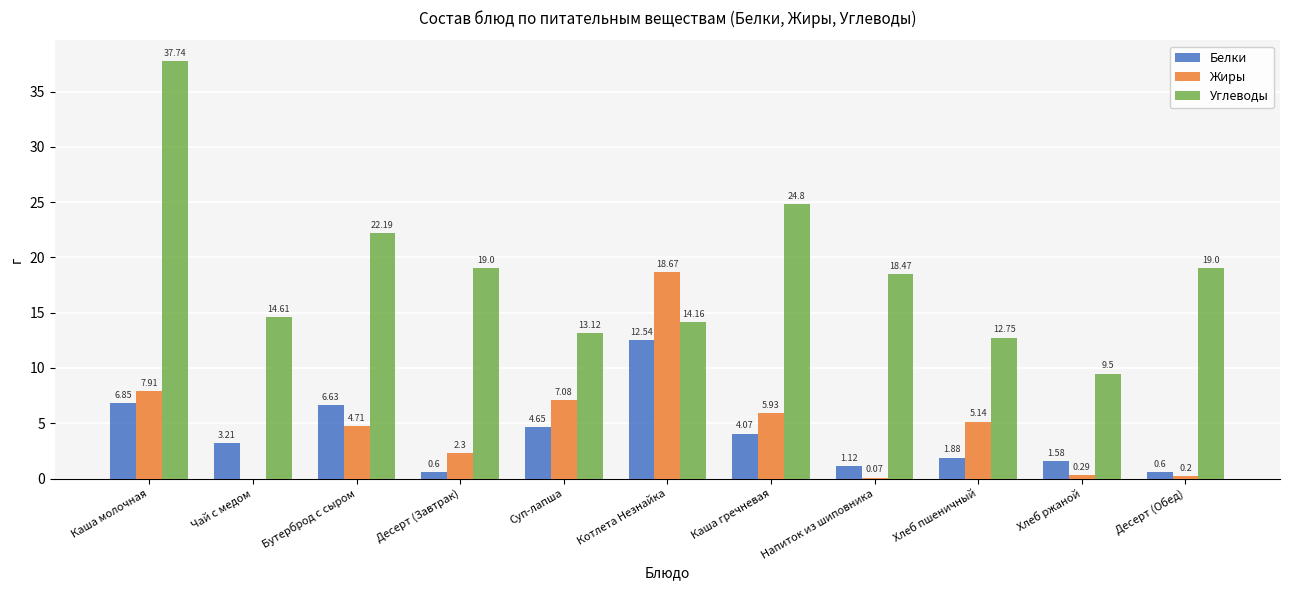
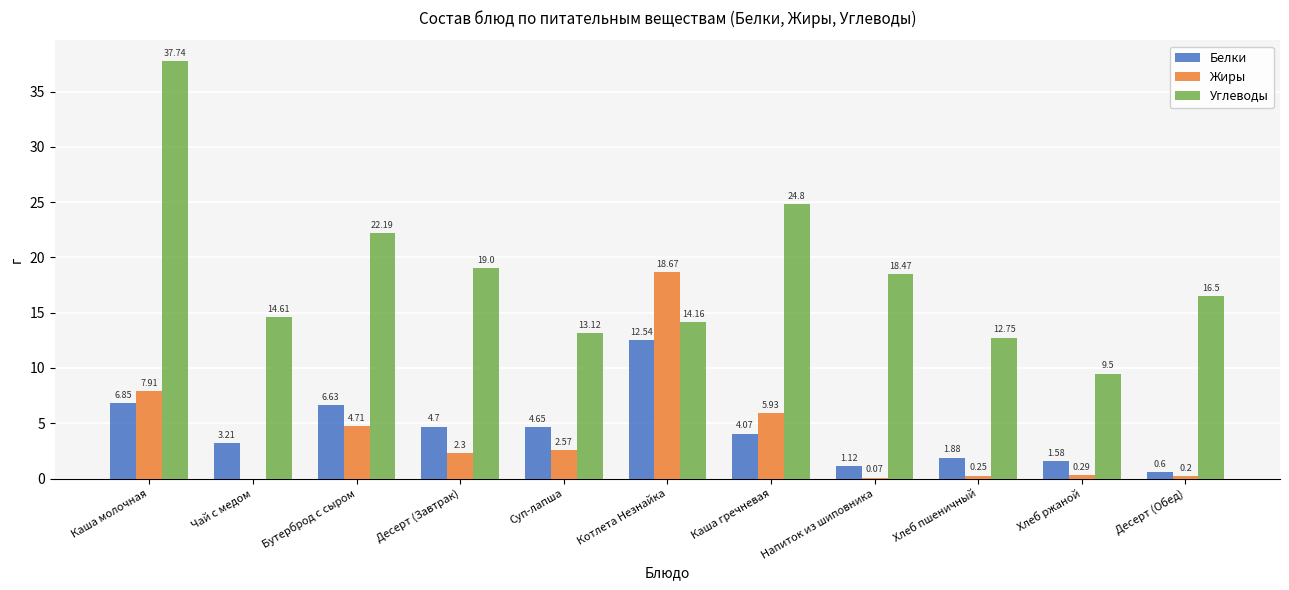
Белки, Десерт (Завтрак): 0.6 -> 4.7
Жиры, Суп-лапша: 7.08 -> 2.57
Жиры, Хлеб пшеничный: 5.14 -> 0.25
Углеводы, Десерт (Обед): 19.0 -> 16.5
